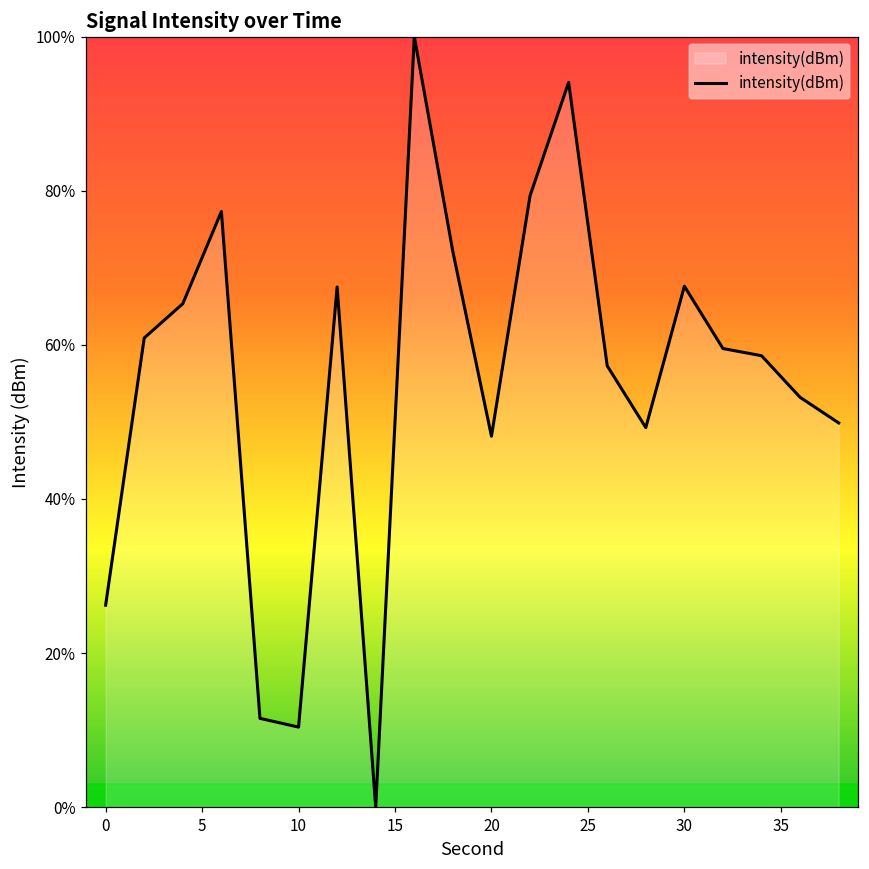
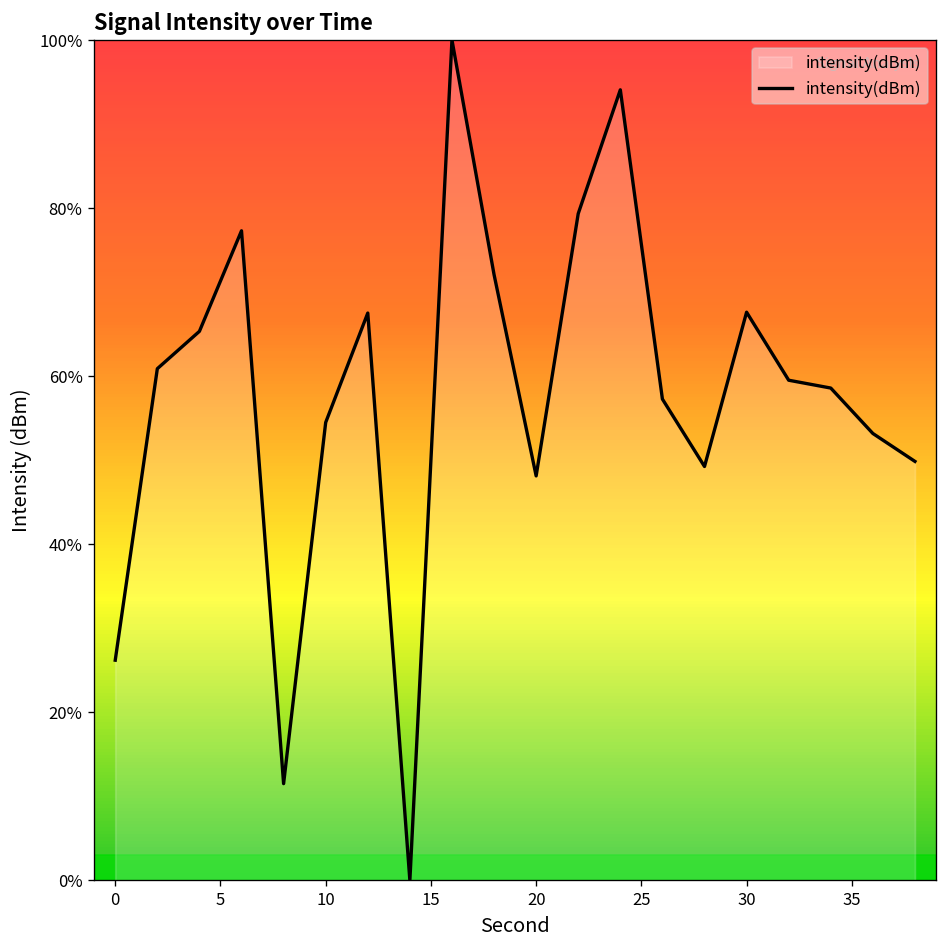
10: 10% -> 54%
